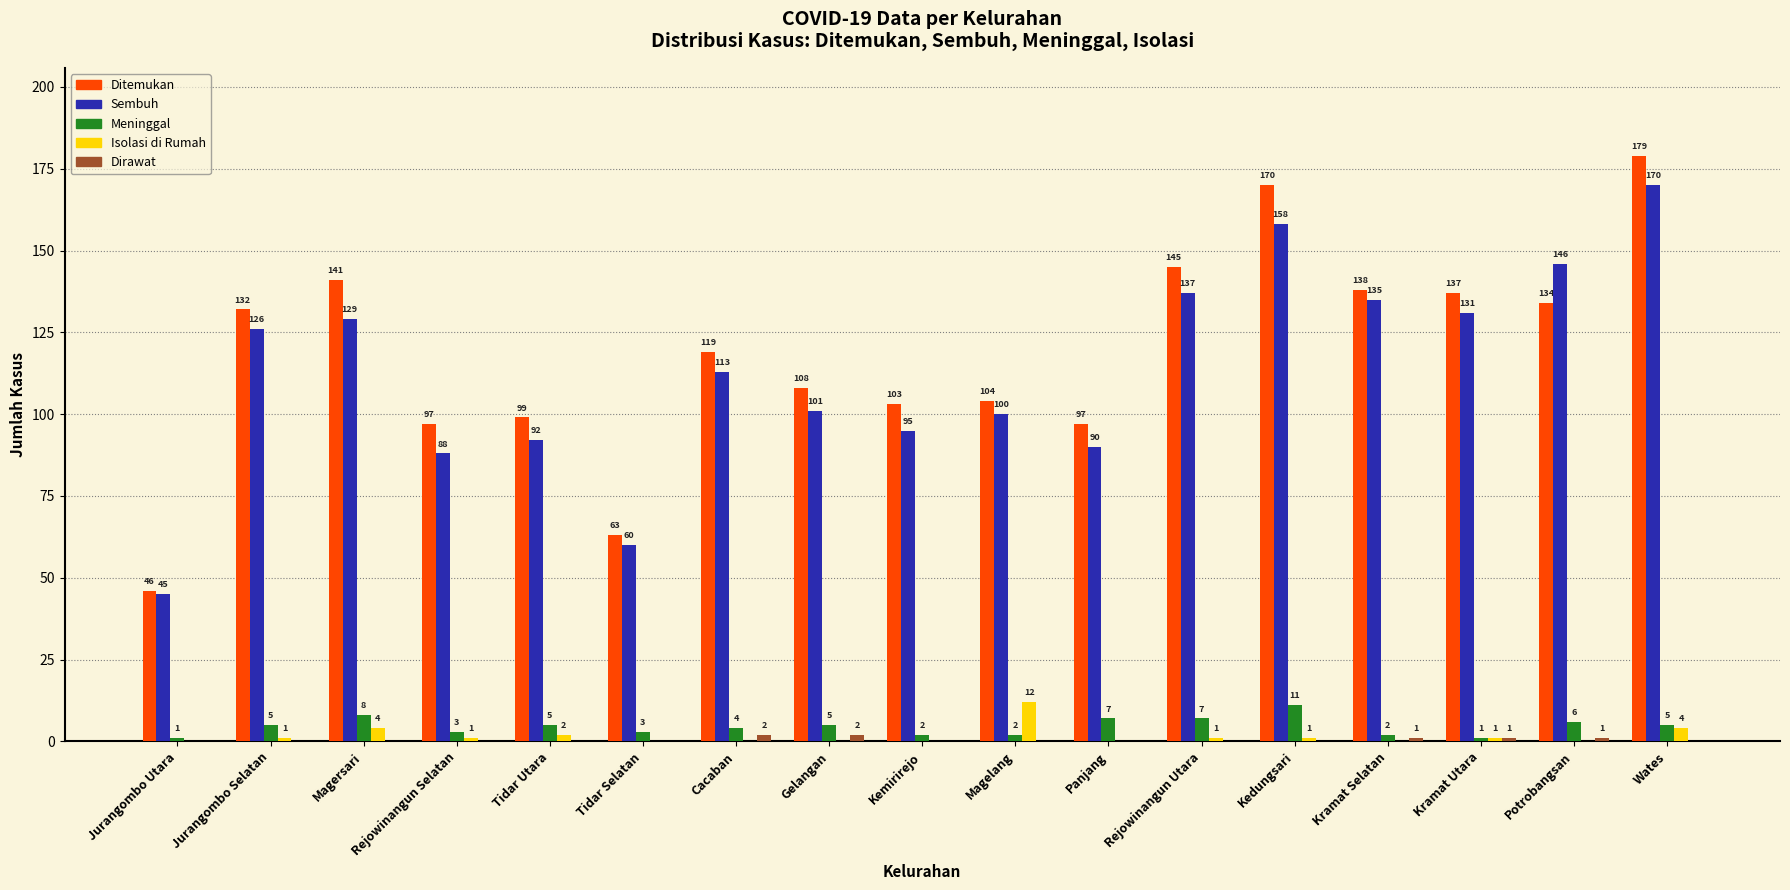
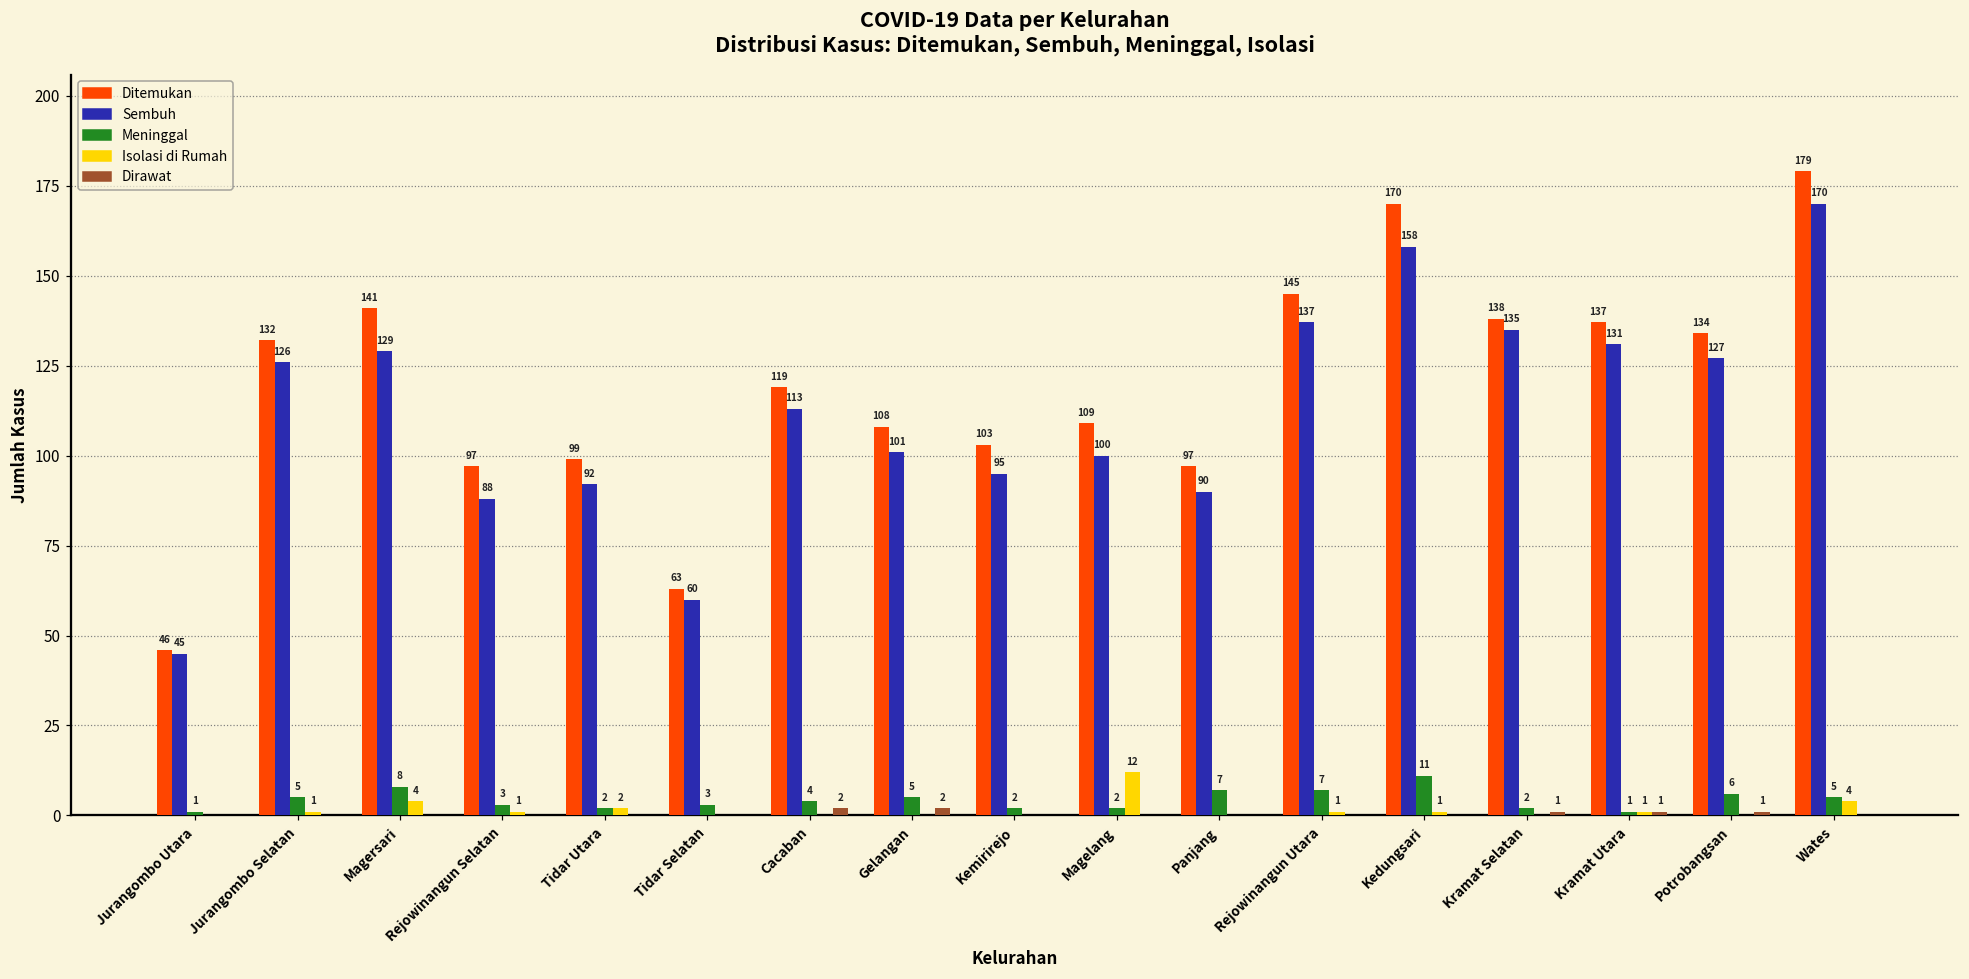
Meninggal, Tidar Utara: 5 -> 2
Ditemukan, Magelang: 104 -> 109
Sembuh, Potrobangsan: 146 -> 127
